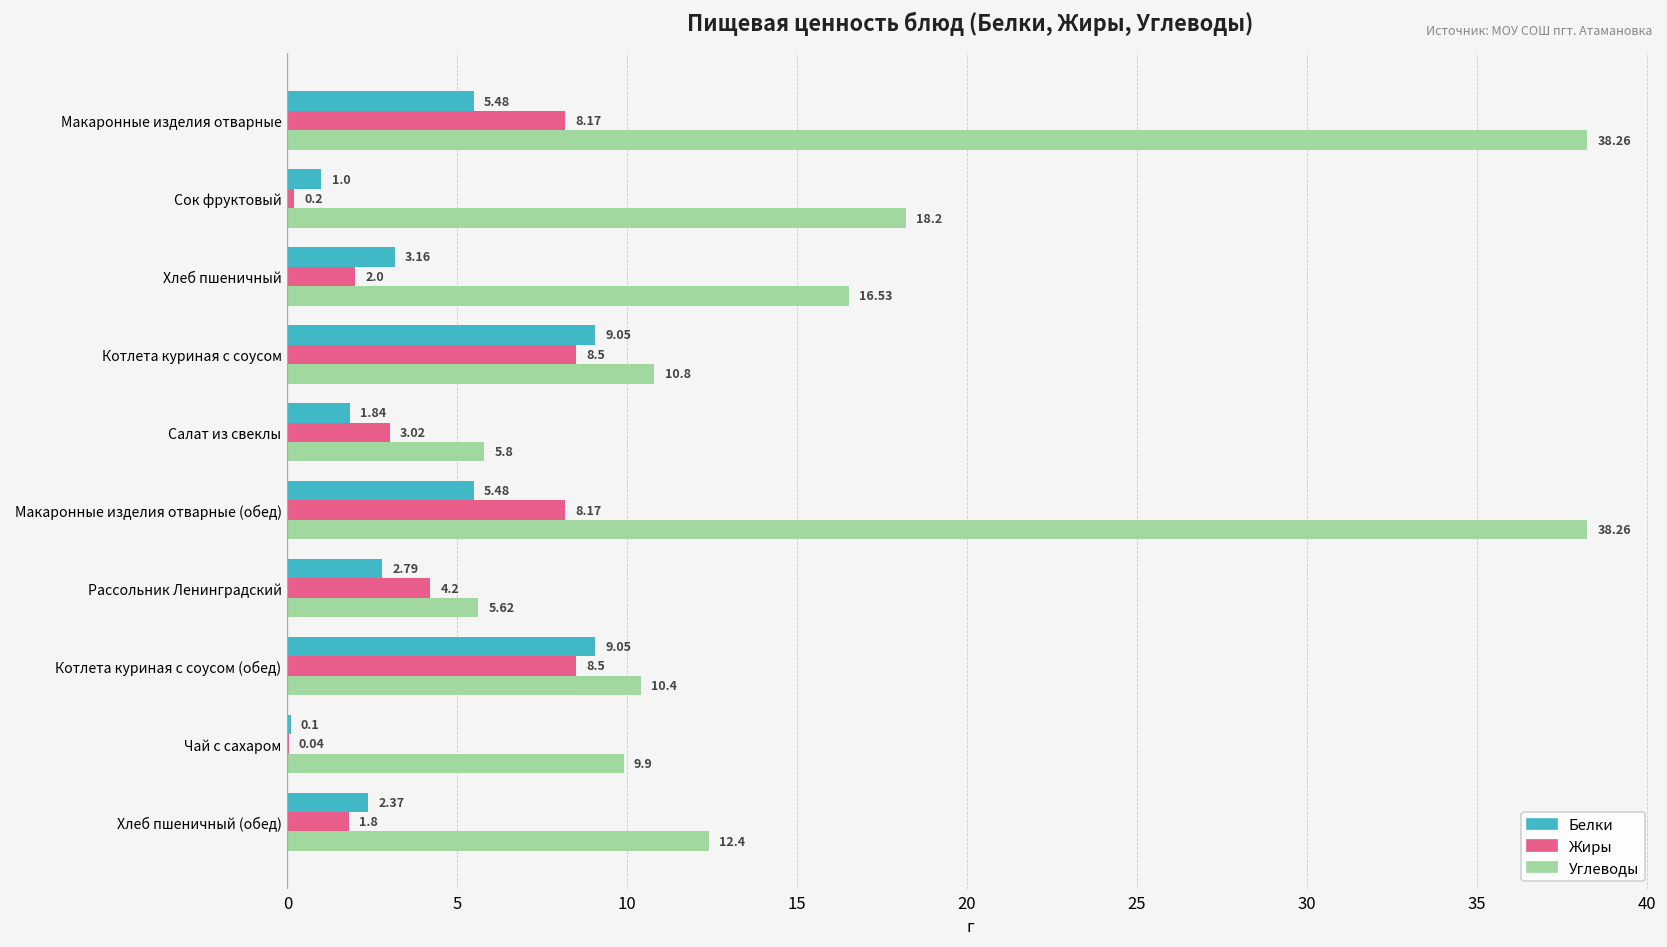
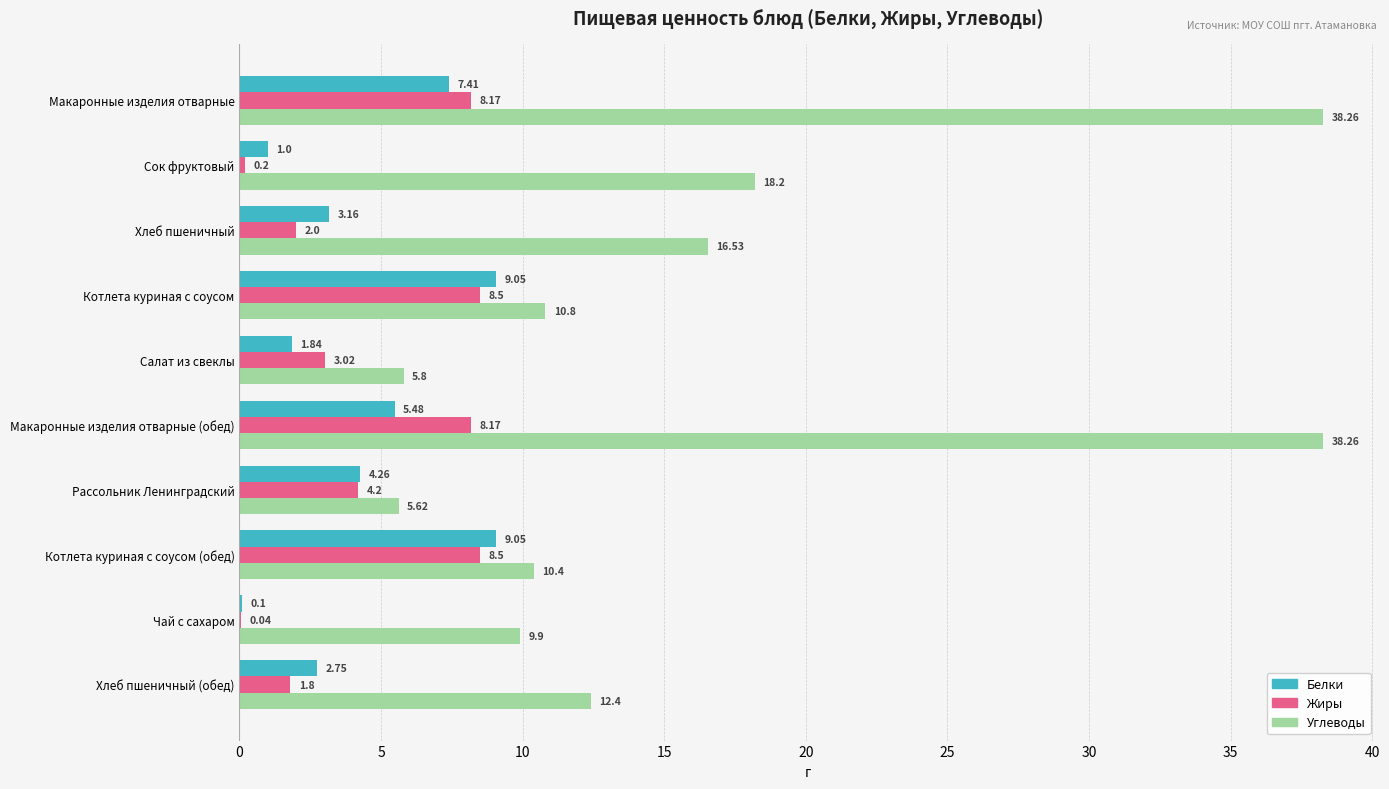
Белки, Макаронные изделия отварные: 5.48 -> 7.41
Белки, Рассольник Ленинградский: 2.79 -> 4.26
Белки, Хлеб пшеничный (обед): 2.37 -> 2.75
